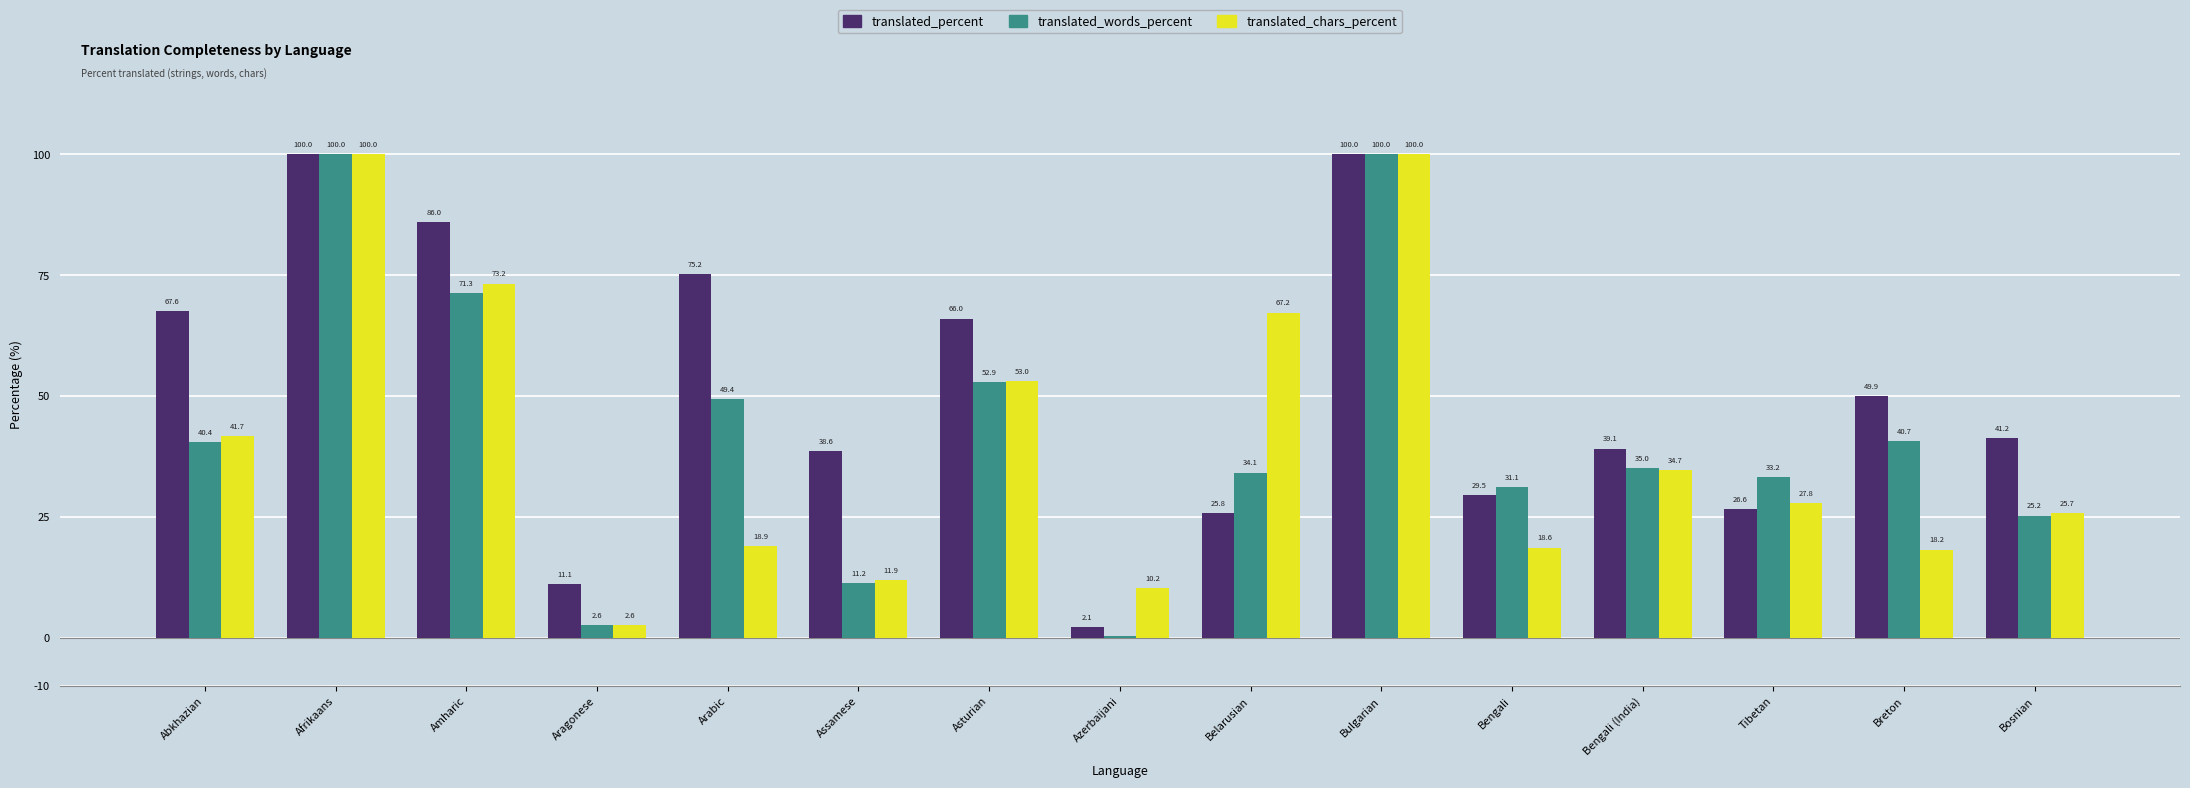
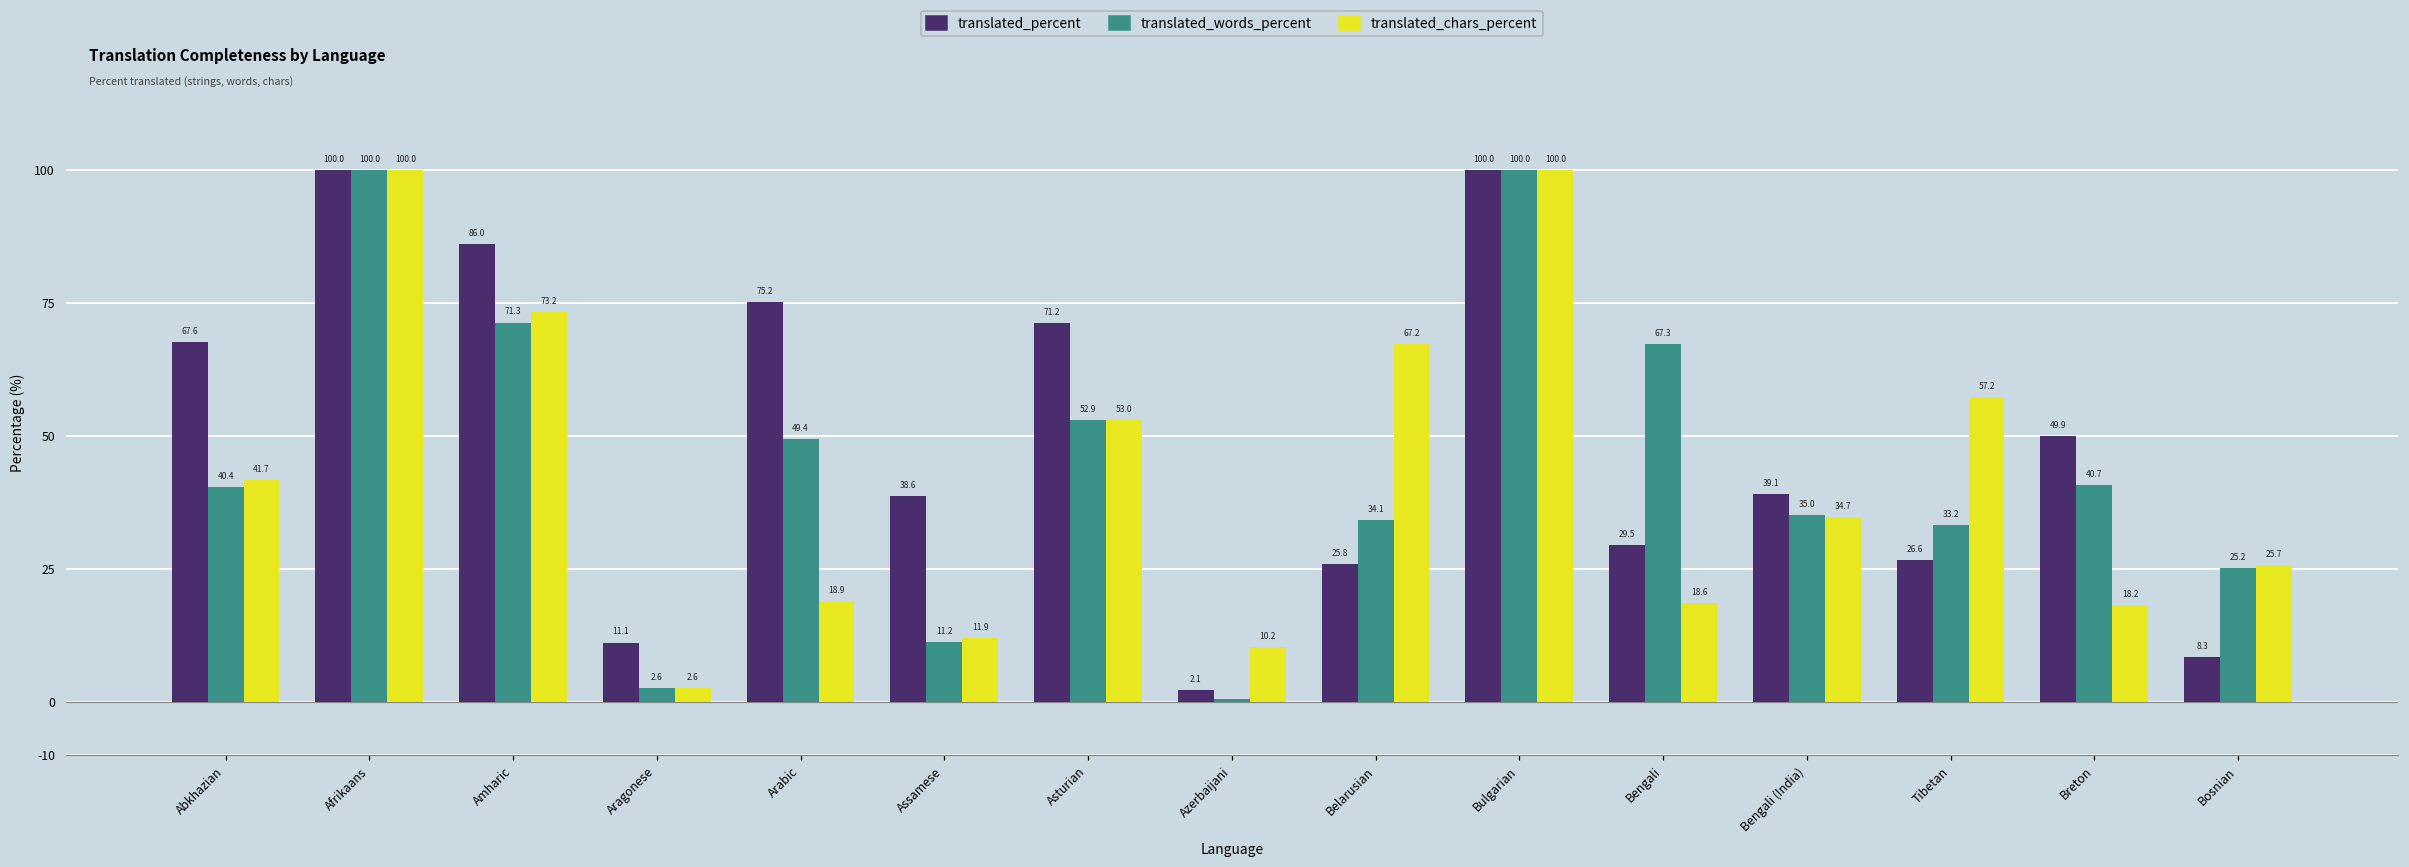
translated_percent, Asturian: 66.0 -> 71.2
translated_words_percent, Bengali: 31.1 -> 67.3
translated_chars_percent, Tibetan: 27.8 -> 57.2
translated_percent, Bosnian: 41.2 -> 8.3
